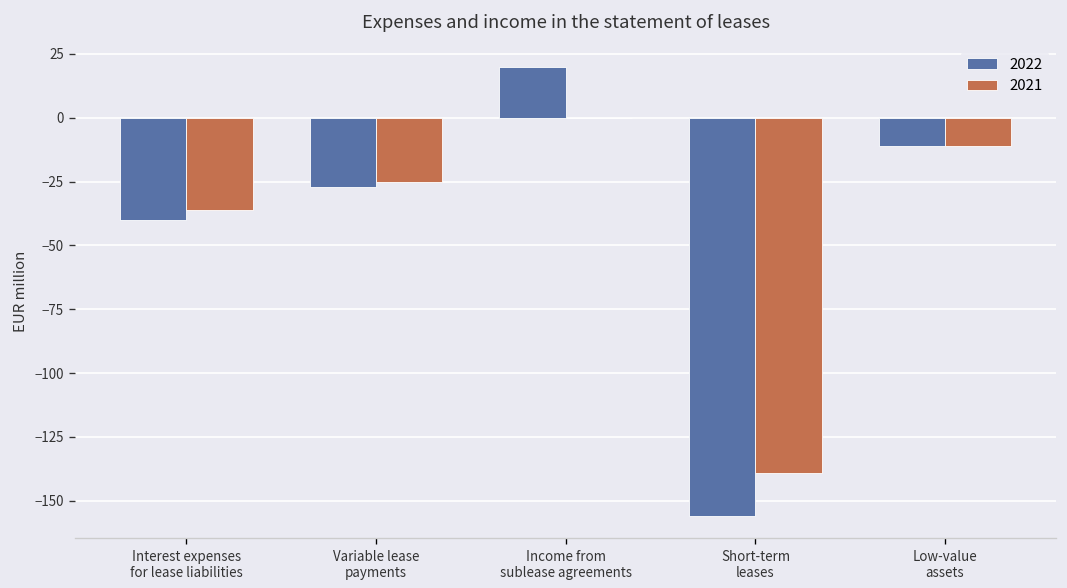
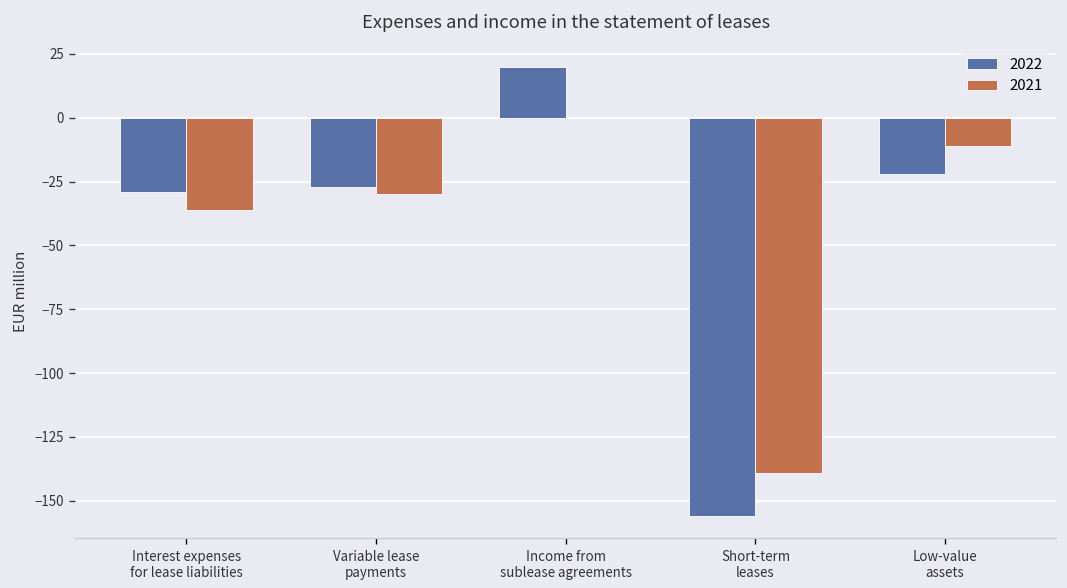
2022, Interest expenses for lease liabilities: -40 -> -29
2021, Variable lease payments: -25 -> -30
2022, Low-value assets: -11 -> -22
